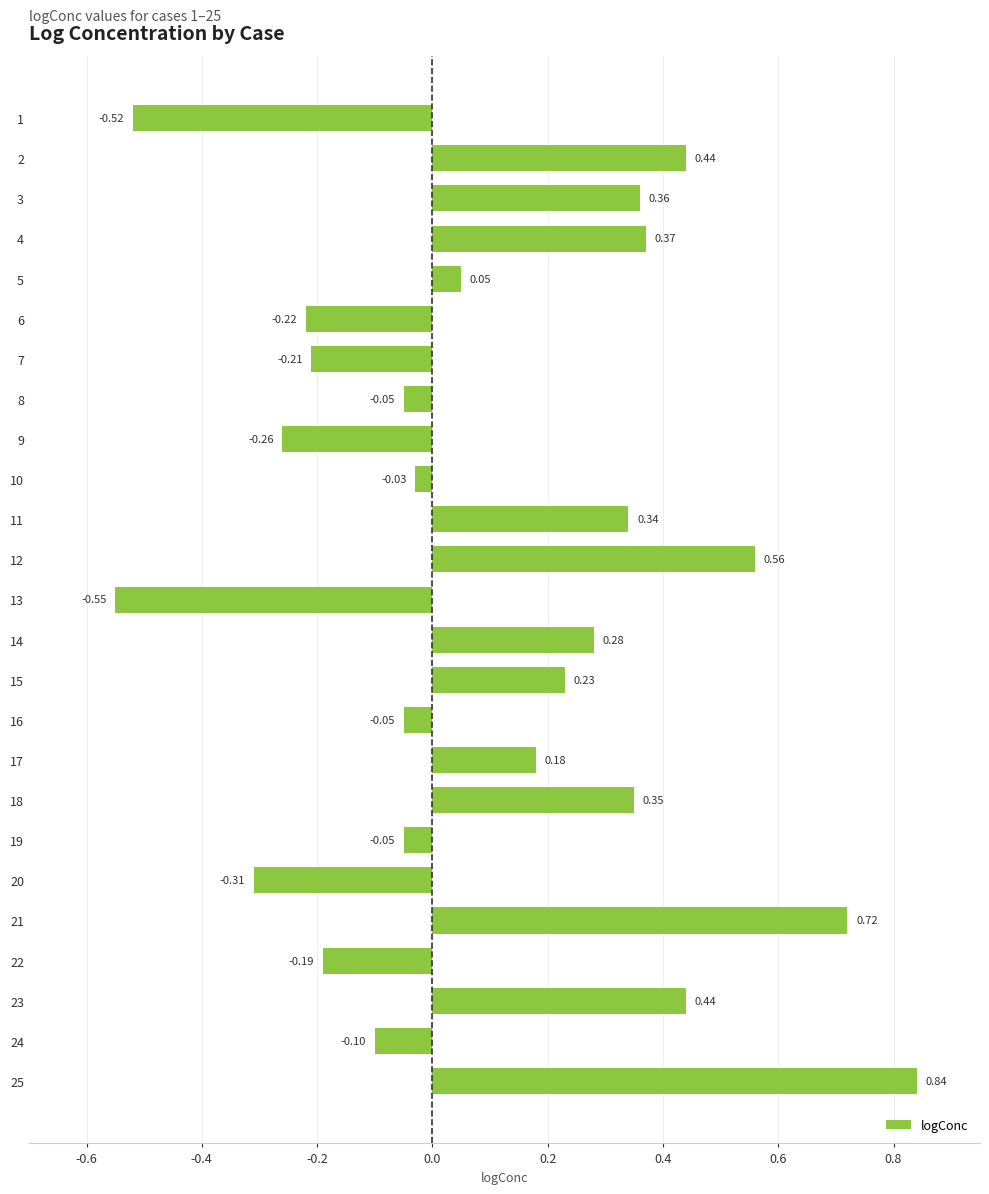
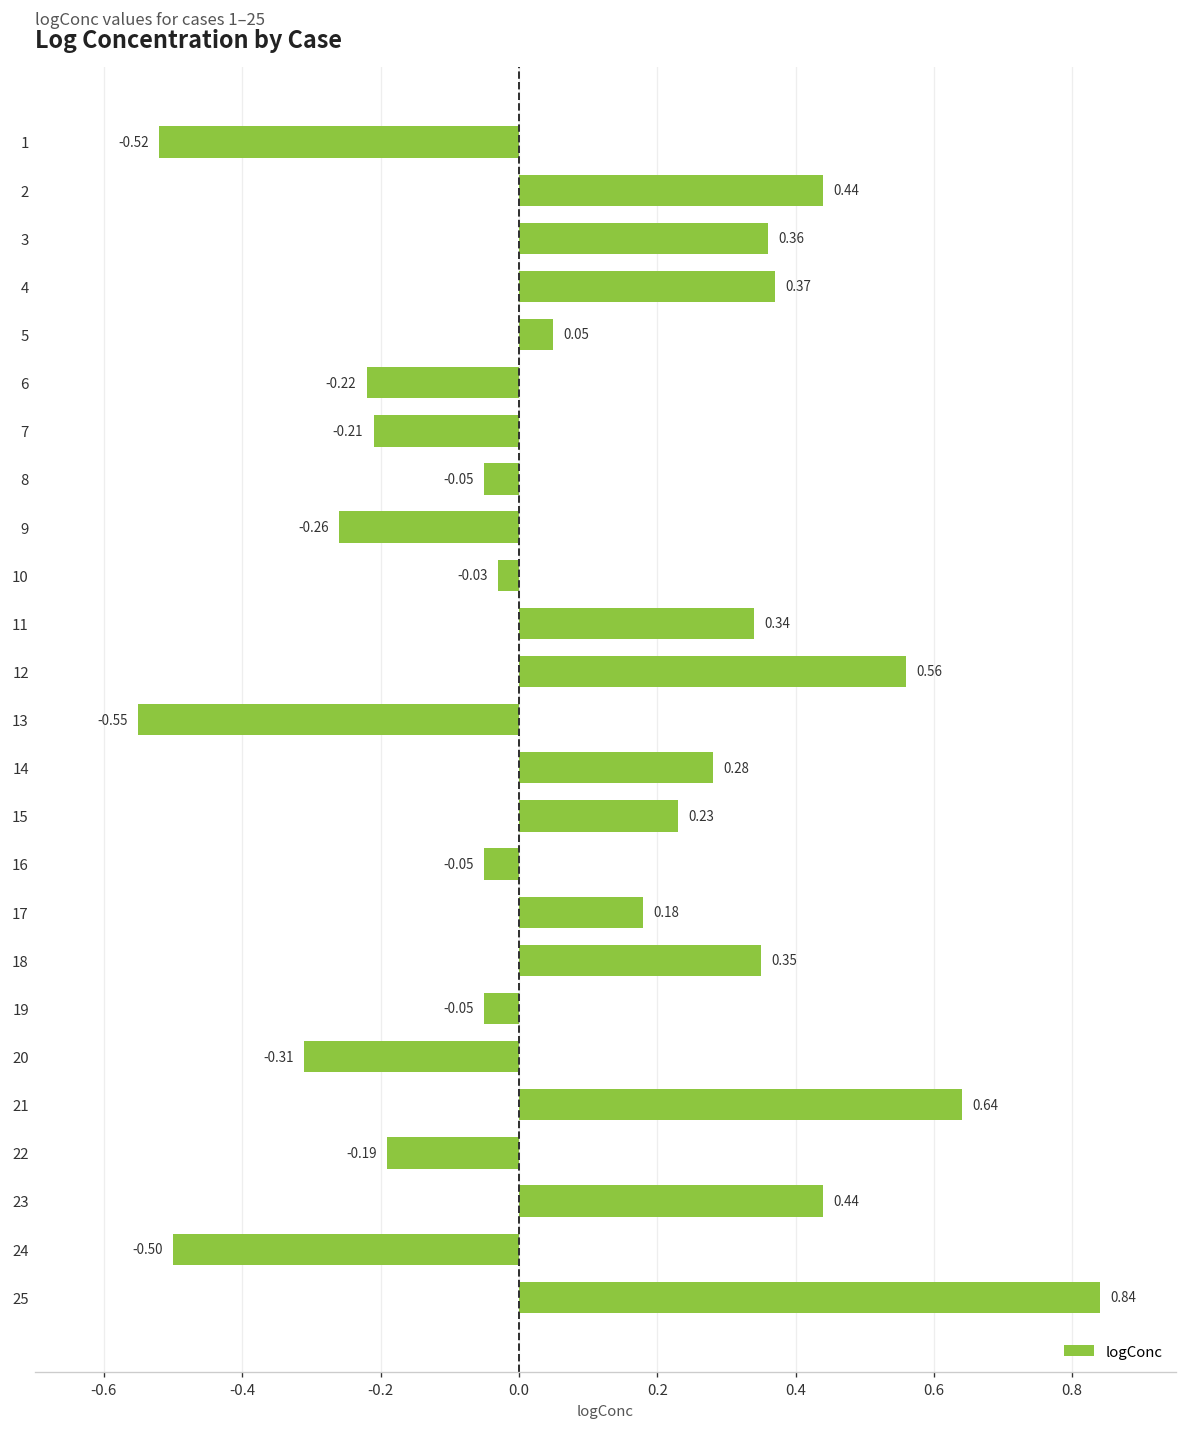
21: 0.72 -> 0.64
24: -0.10 -> -0.50
